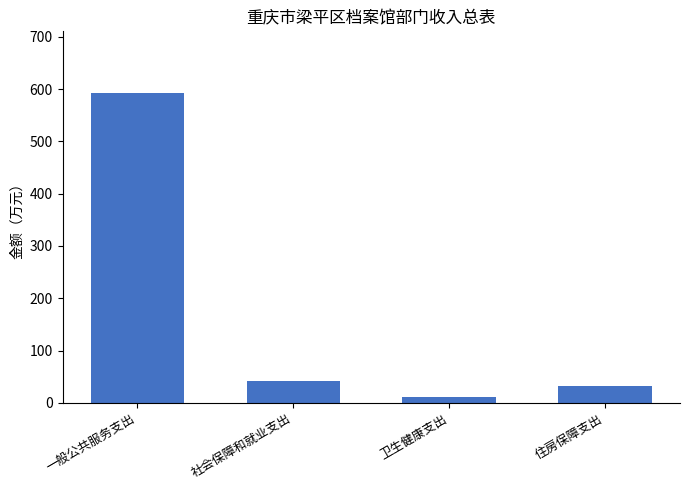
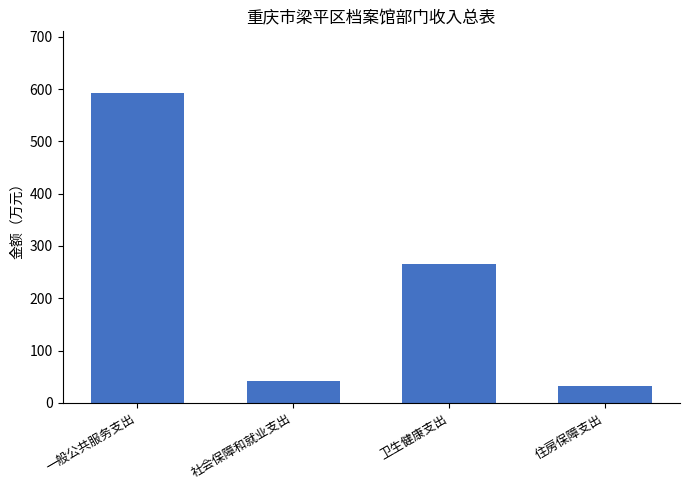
卫生健康支出: 10 -> 270
